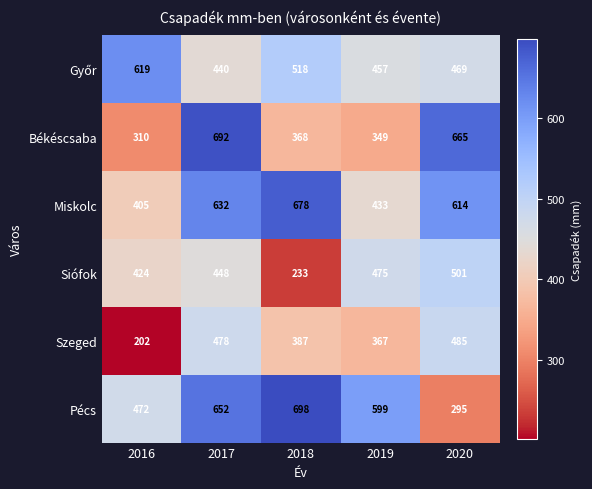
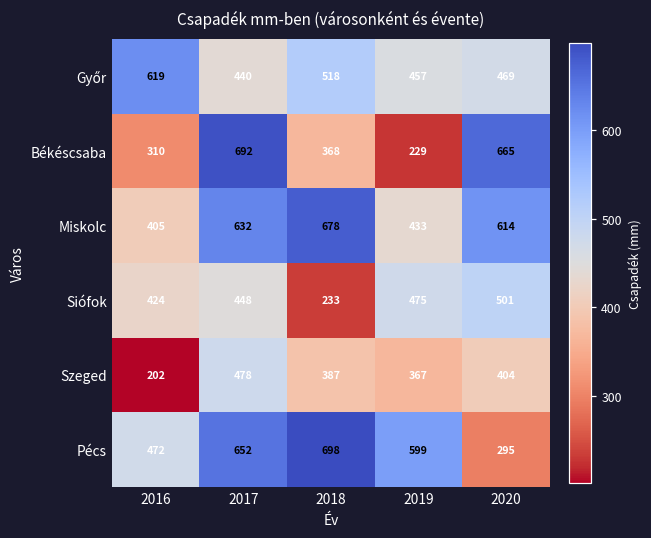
Békéscsaba, 2019: 349 -> 229
Szeged, 2020: 485 -> 404
